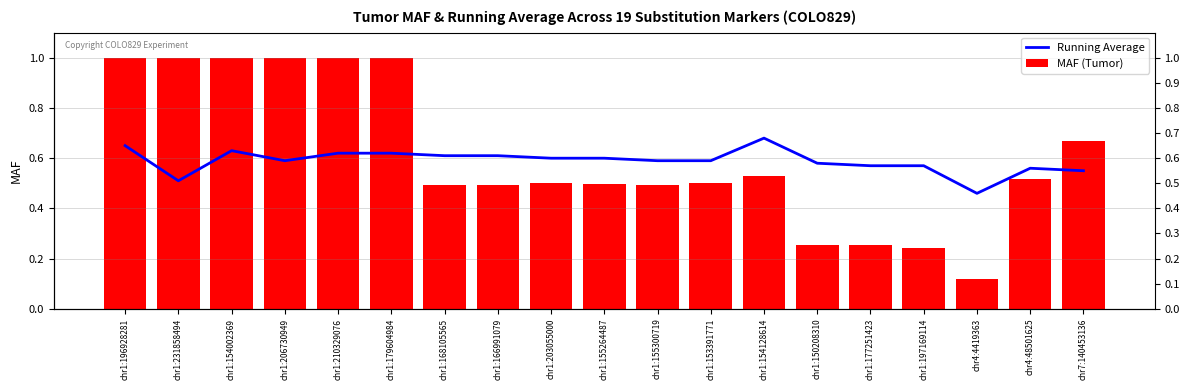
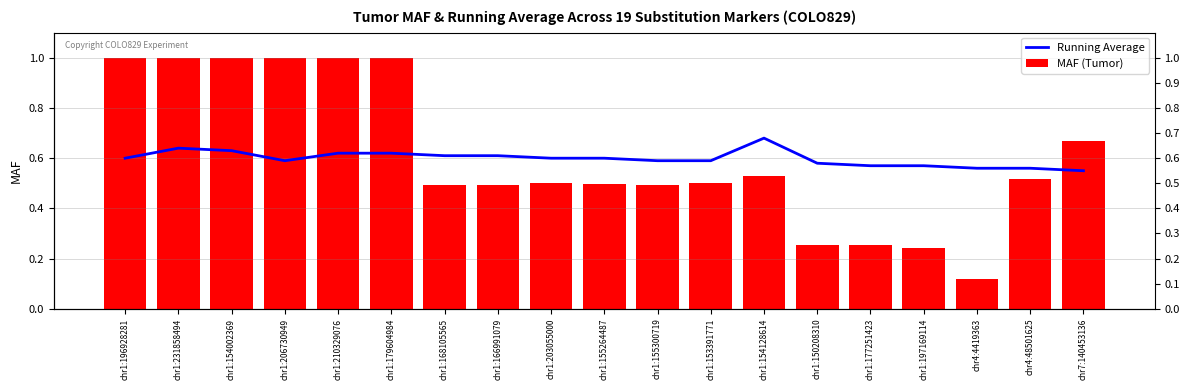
Running Average, chr1:196928281: 0.65 -> 0.60
Running Average, chr1:231858494: 0.51 -> 0.64
Running Average, chr4:4419363: 0.46 -> 0.56
